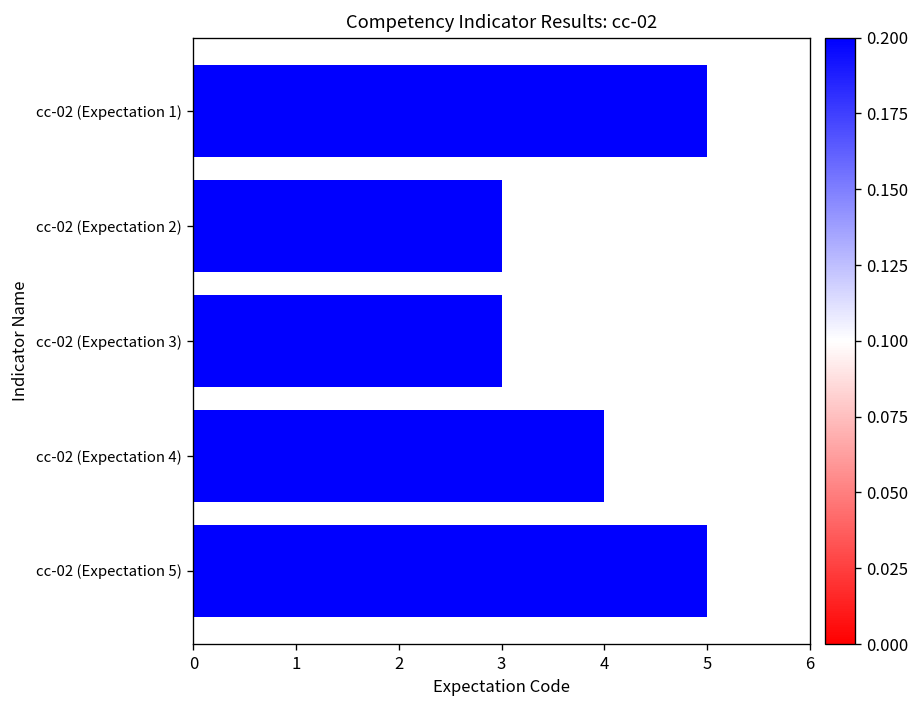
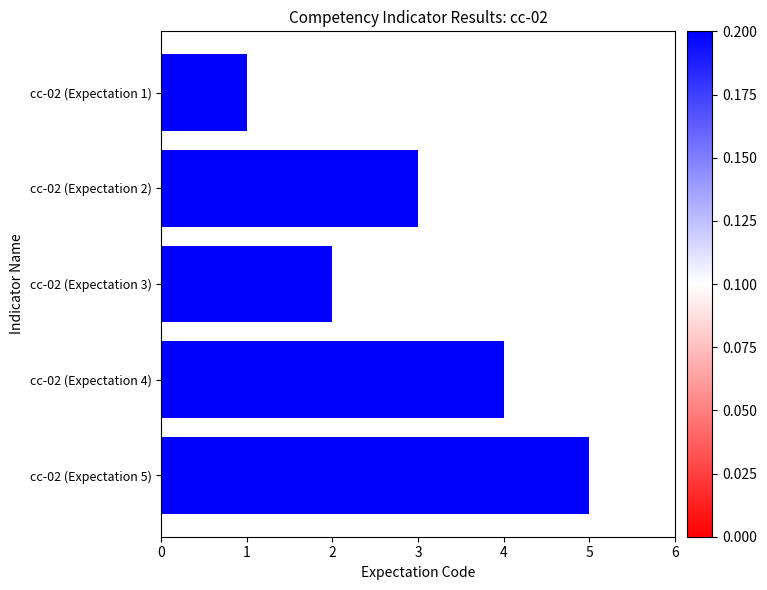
cc-02 (Expectation 1): 5 -> 1
cc-02 (Expectation 3): 3 -> 2
